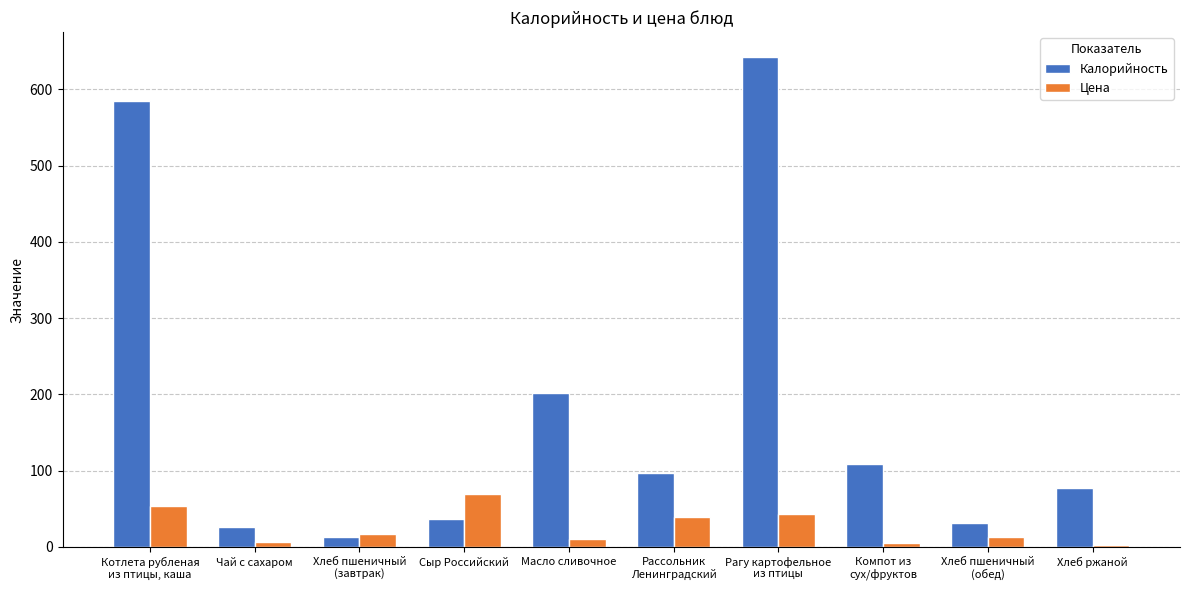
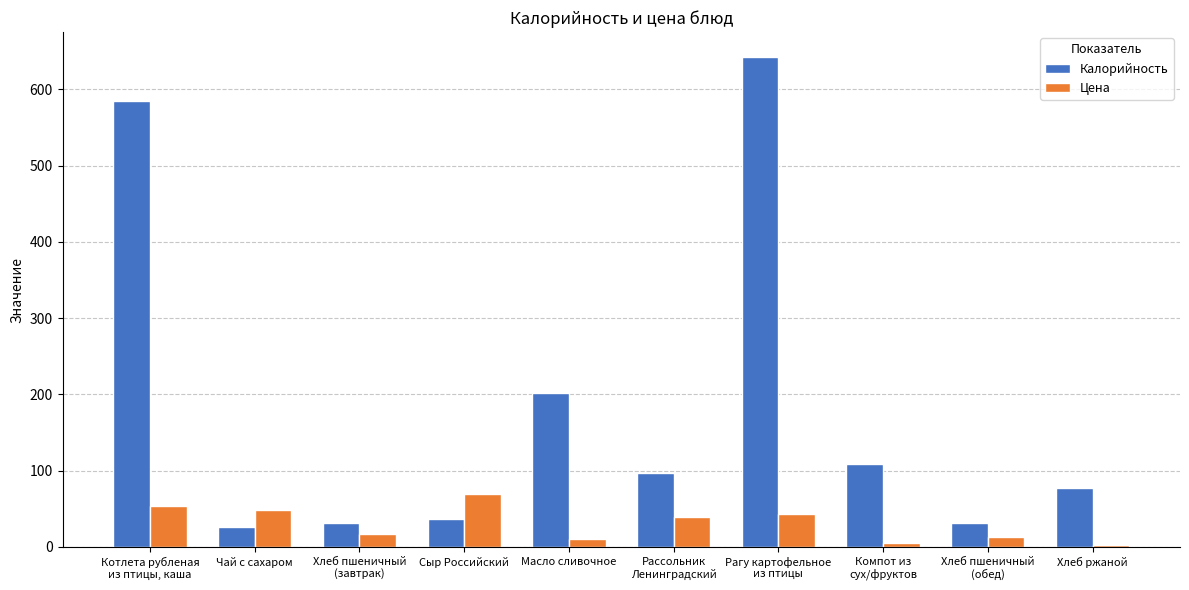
Цена, Чай с сахаром: 10 -> 50
Калорийность, Хлеб пшеничный (завтрак): 10 -> 30
